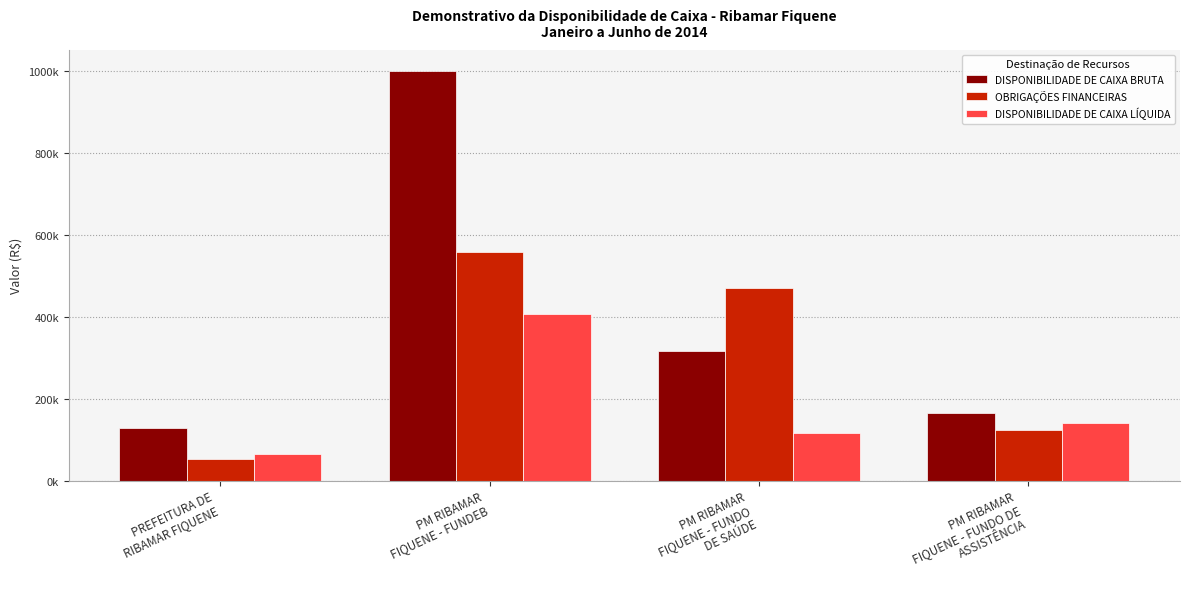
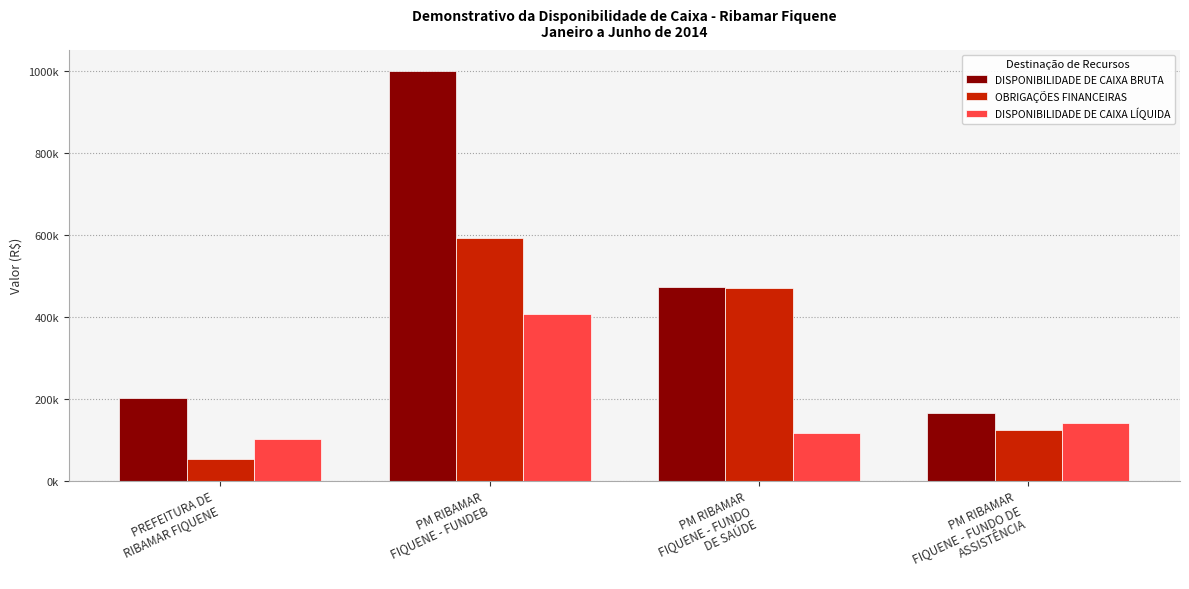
DISPONIBILIDADE DE CAIXA BRUTA, PREFEITURA DE RIBAMAR FIQUENE: 130000 -> 200000
DISPONIBILIDADE DE CAIXA LÍQUIDA, PREFEITURA DE RIBAMAR FIQUENE: 70000 -> 100000
OBRIGAÇÕES FINANCEIRAS, PM RIBAMAR FIQUENE - FUNDEB: 560000 -> 590000
DISPONIBILIDADE DE CAIXA BRUTA, PM RIBAMAR FIQUENE - FUNDO DE SAÚDE: 320000 -> 470000
